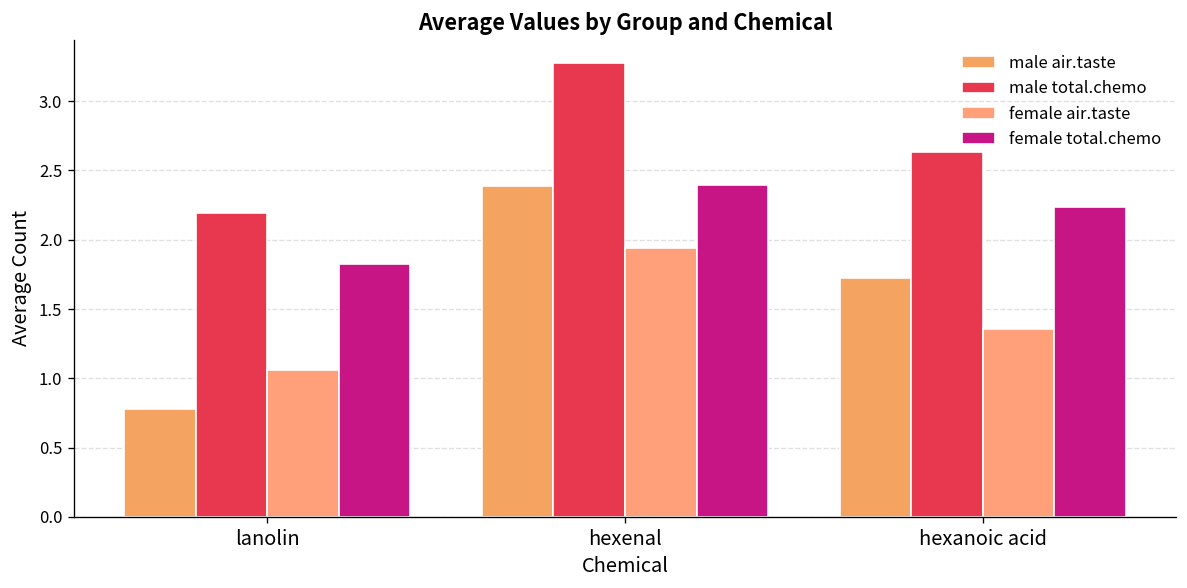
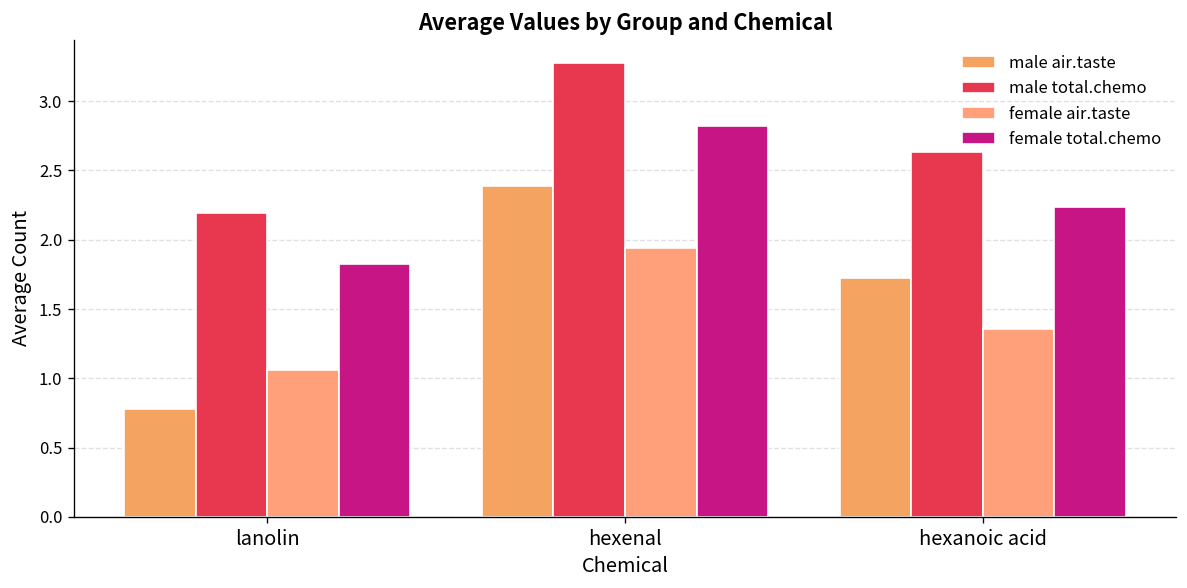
female total.chemo, hexenal: 2.40 -> 2.82
